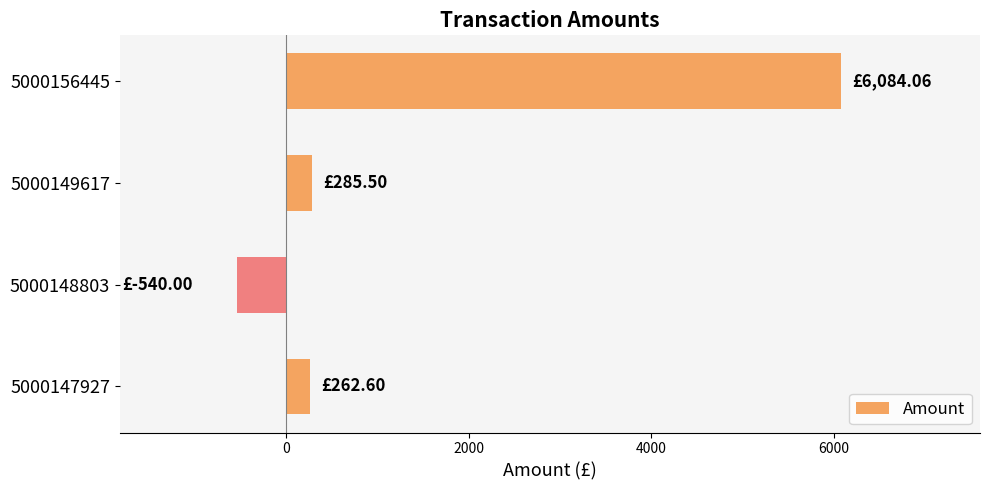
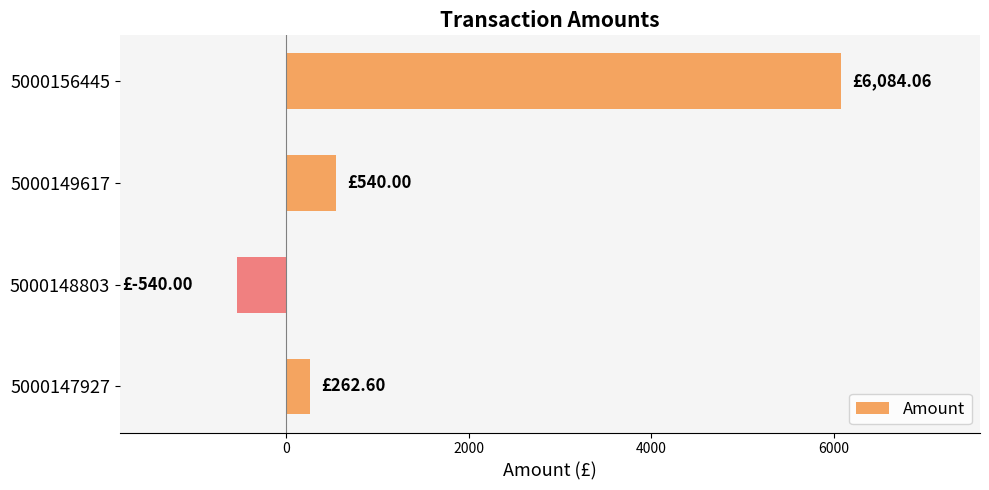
5000149617: £285.50 -> £540.00
